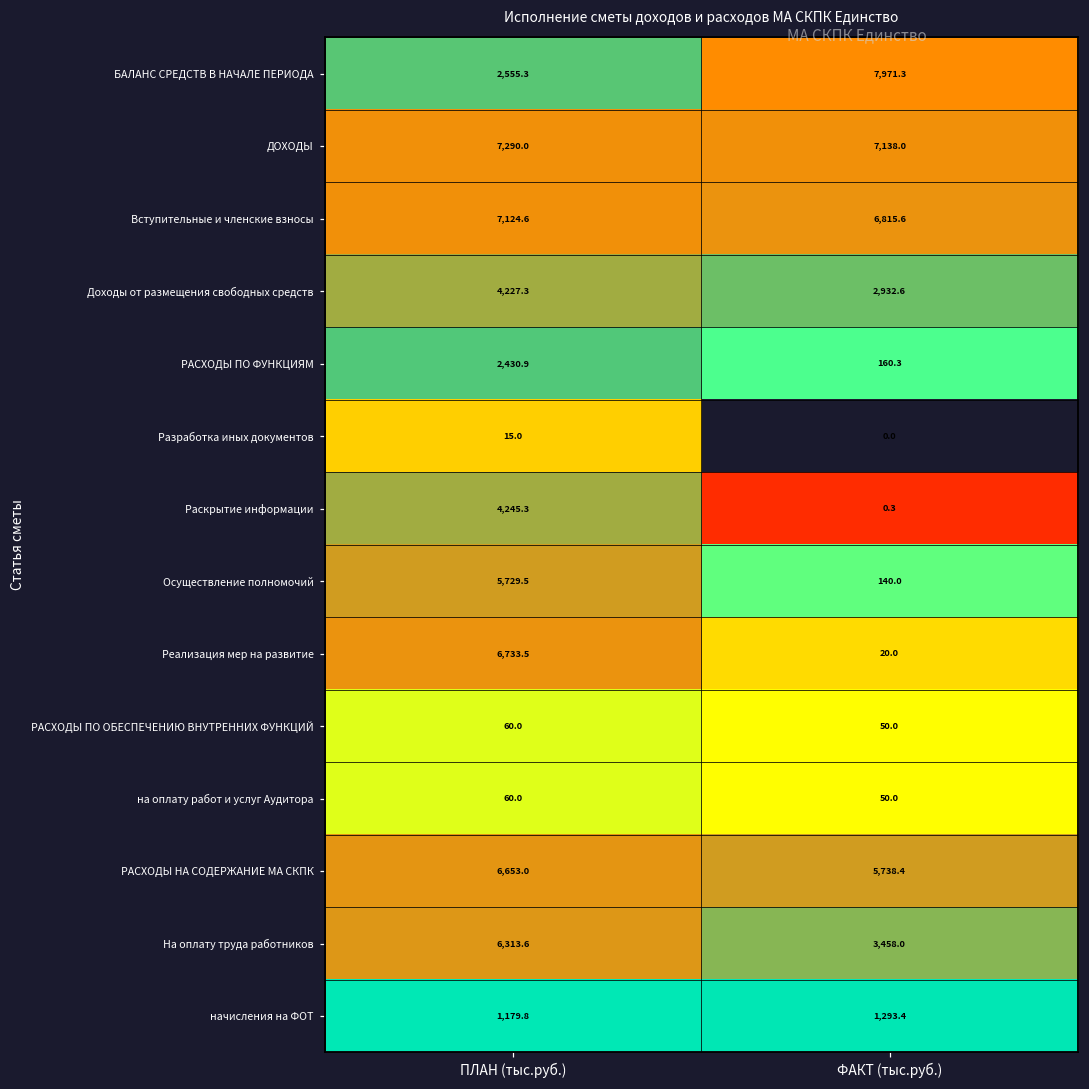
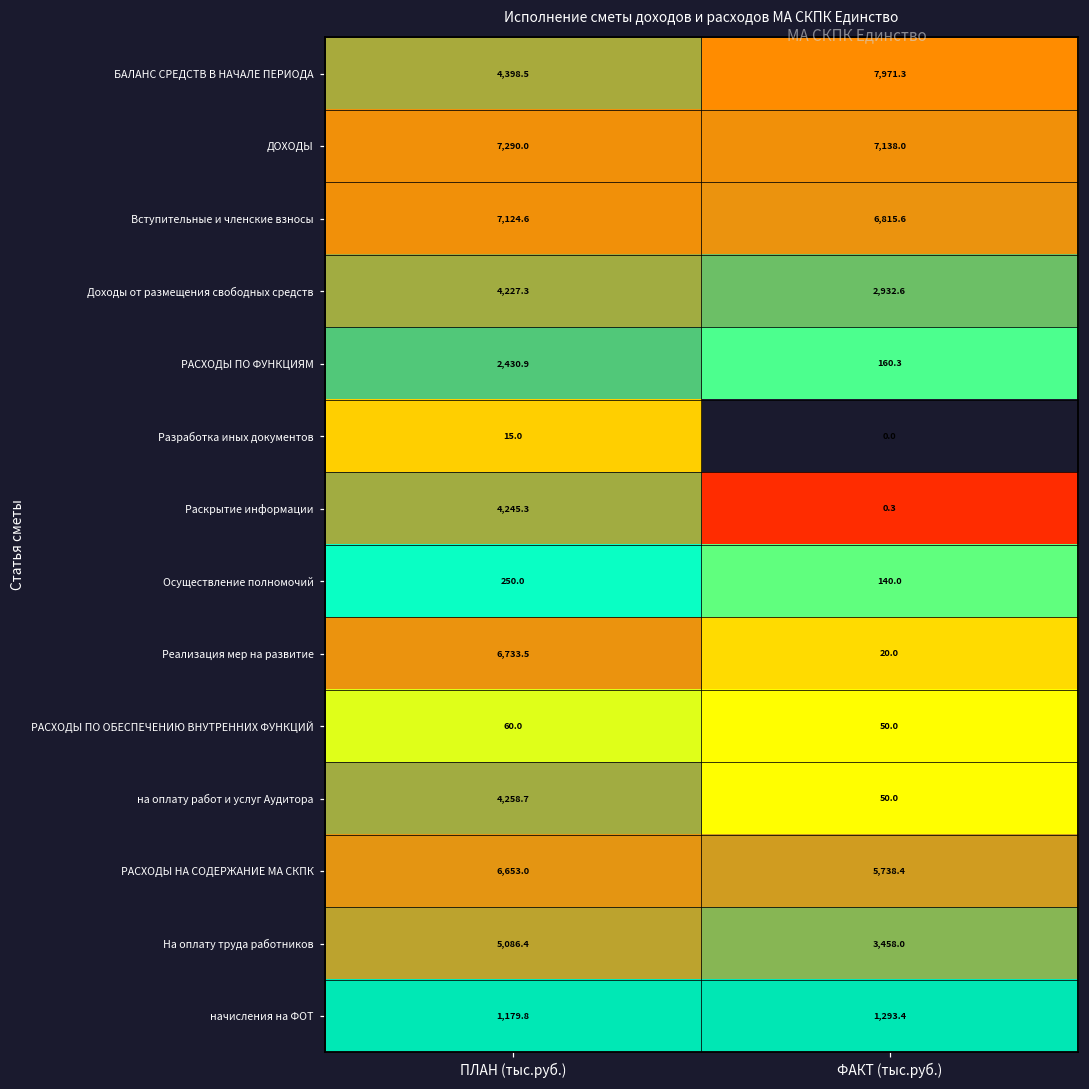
БАЛАНС СРЕДСТВ В НАЧАЛЕ ПЕРИОДА, ПЛАН (тыс.руб.): 2,555.3 -> 4,398.5
Осуществление полномочий, ПЛАН (тыс.руб.): 5,729.5 -> 250.0
на оплату работ и услуг Аудитора, ПЛАН (тыс.руб.): 60.0 -> 4,258.7
На оплату труда работников, ПЛАН (тыс.руб.): 6,313.6 -> 5,086.4
